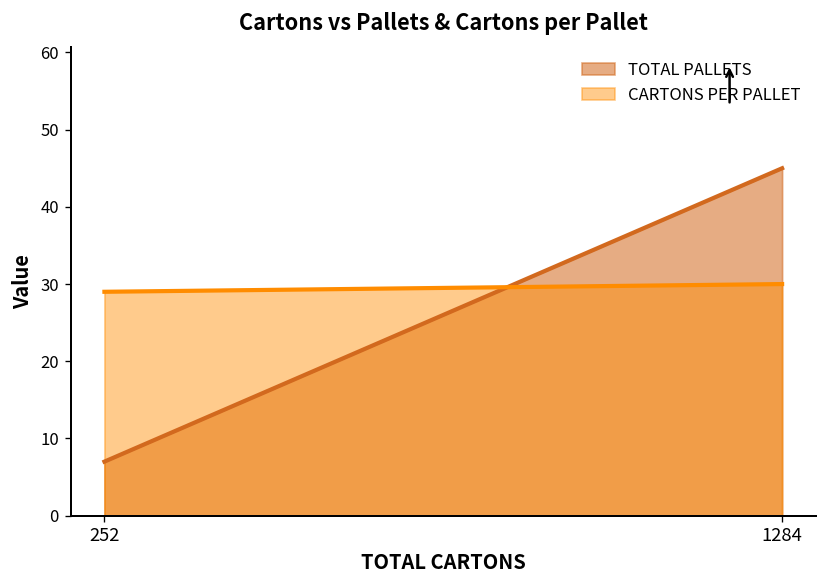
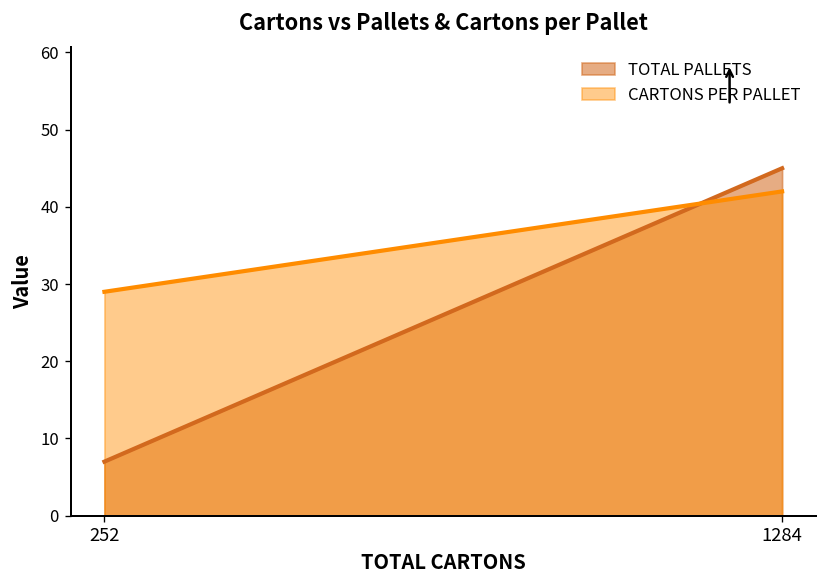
CARTONS PER PALLET, 1284: 30 -> 42
